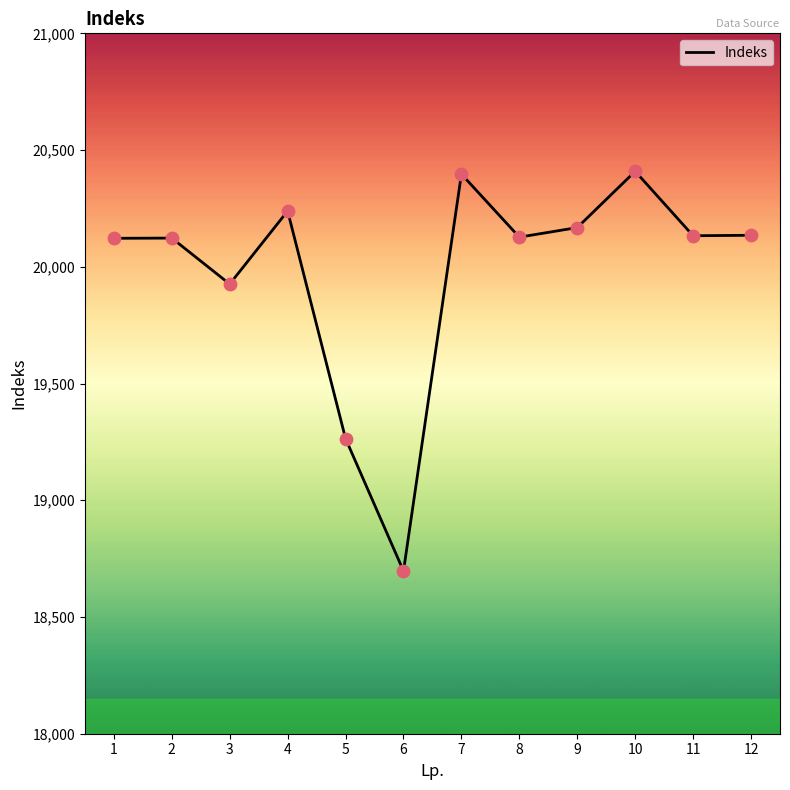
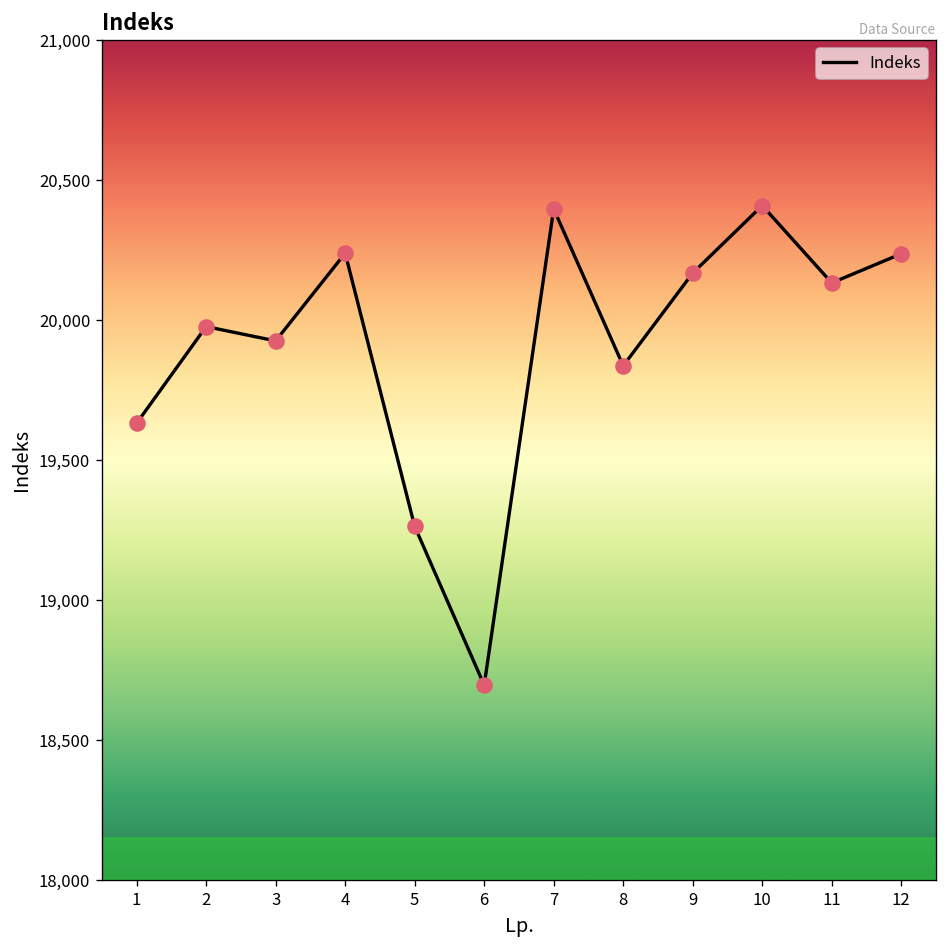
1: 20,120 -> 19,630
2: 20,120 -> 19,980
8: 20,130 -> 19,840
12: 20,140 -> 20,240
